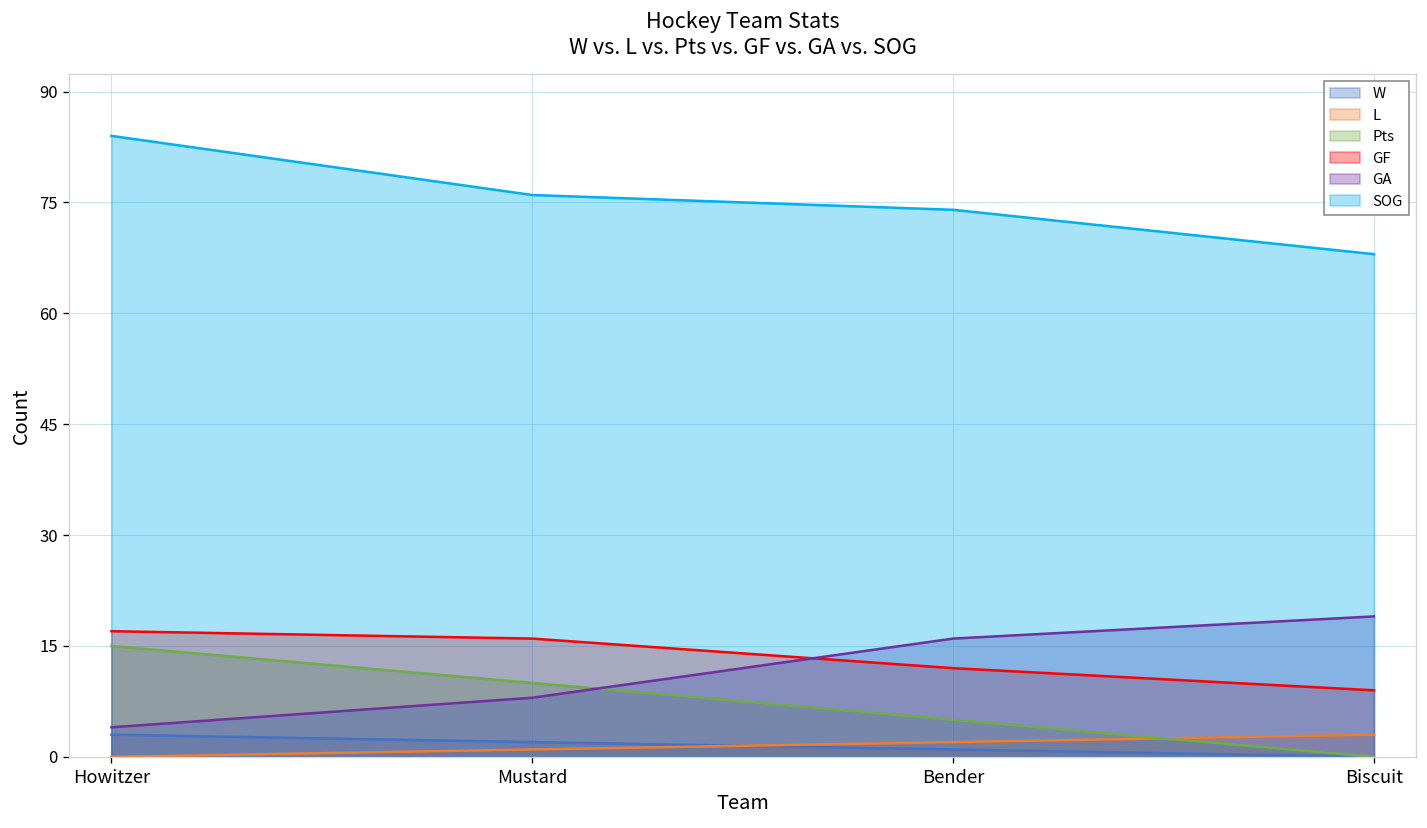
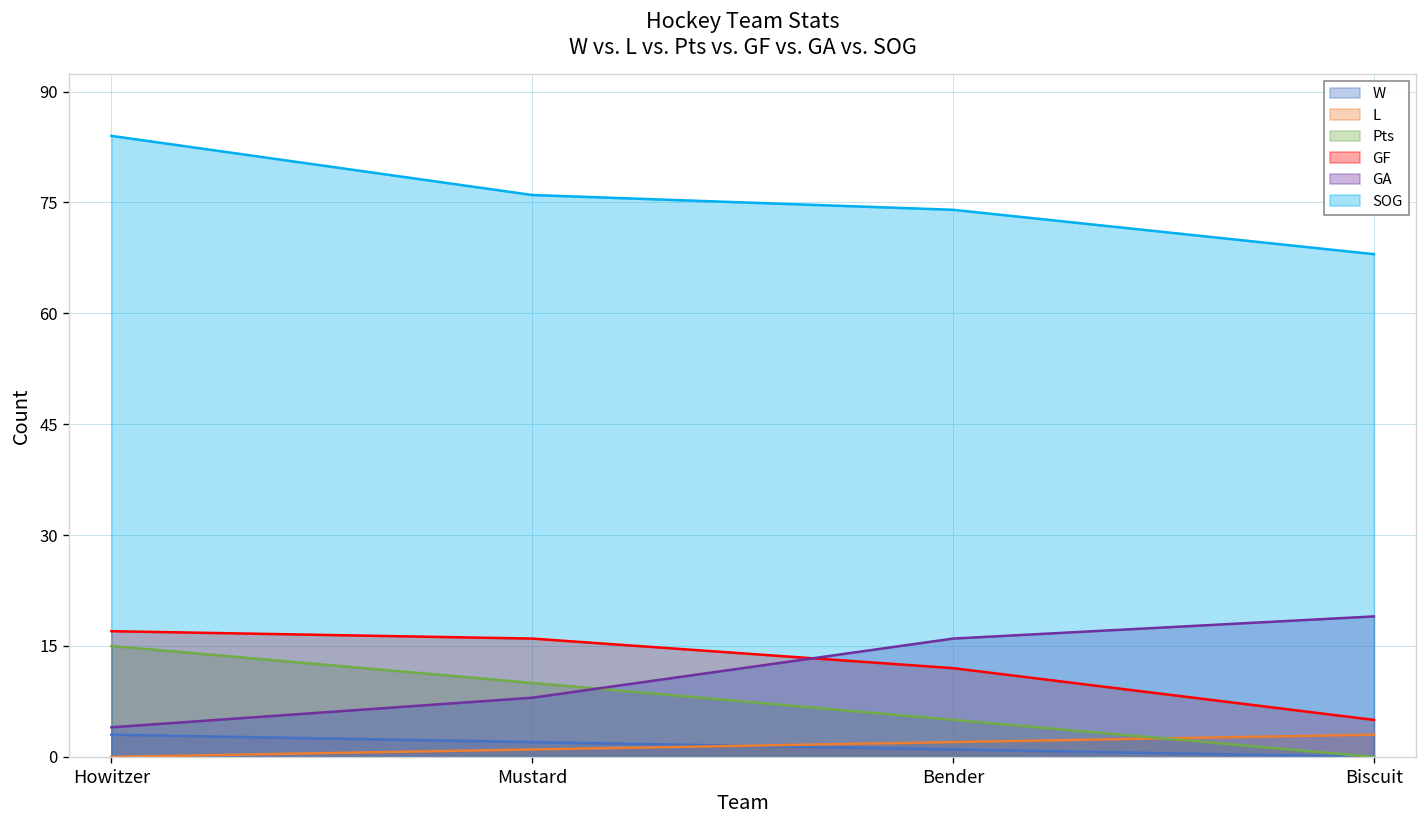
GF, Biscuit: 9 -> 5
